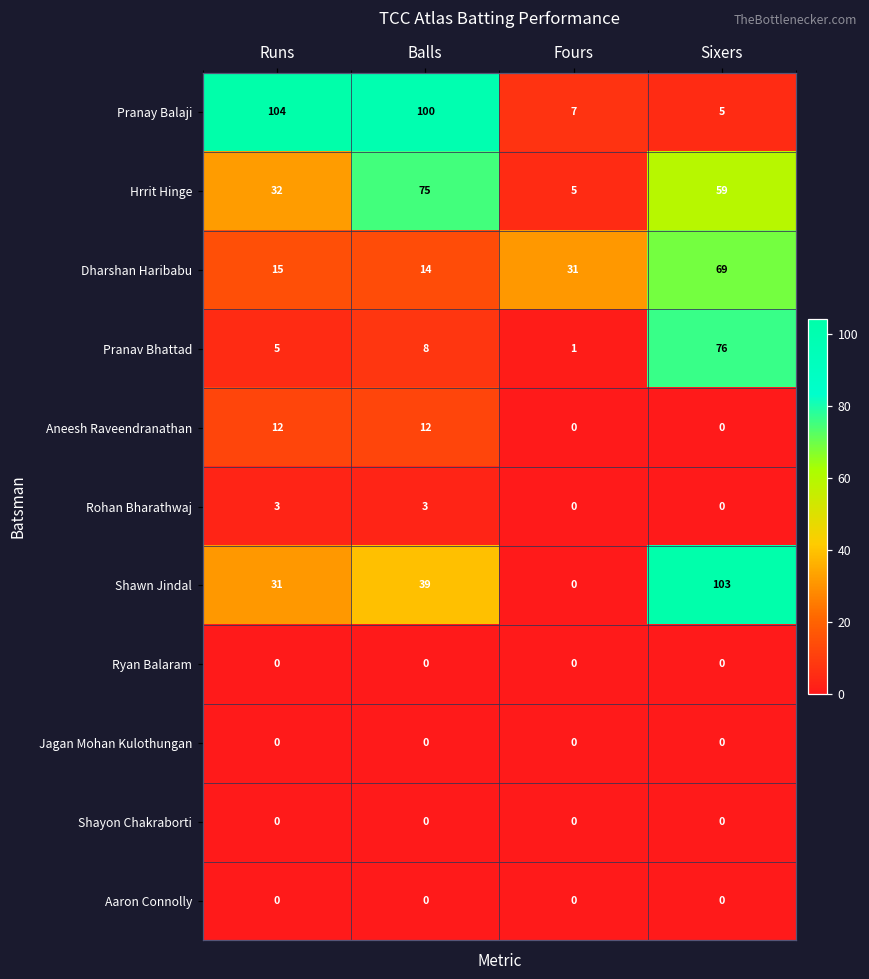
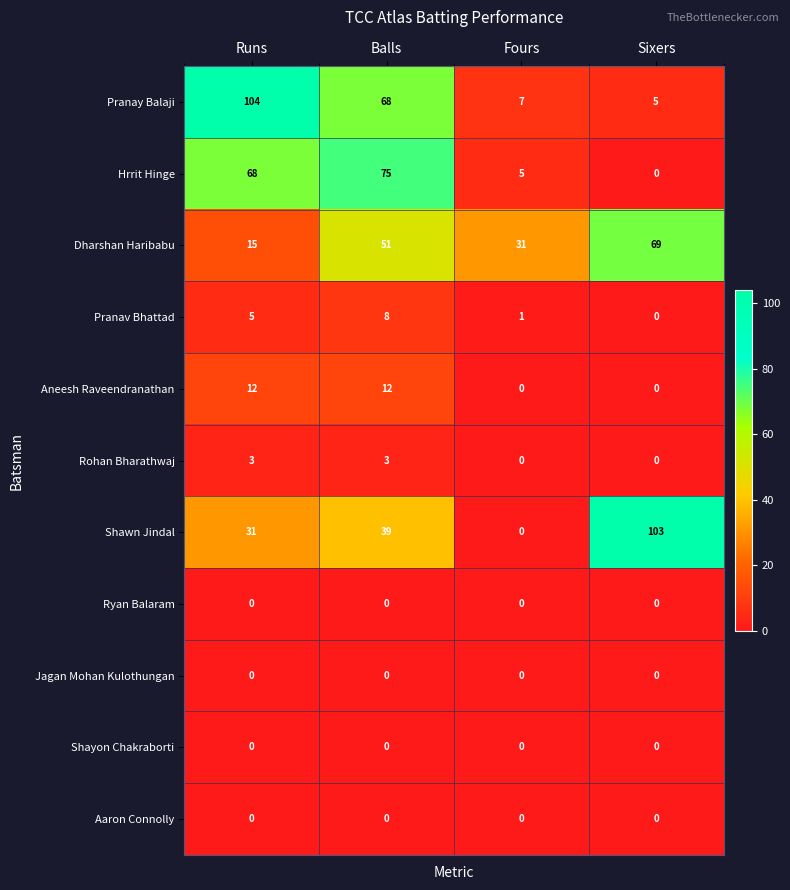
Pranay Balaji, Balls: 100 -> 68
Hrrit Hinge, Runs: 32 -> 68
Hrrit Hinge, Sixers: 59 -> 0
Dharshan Haribabu, Balls: 14 -> 51
Pranav Bhattad, Sixers: 76 -> 0
